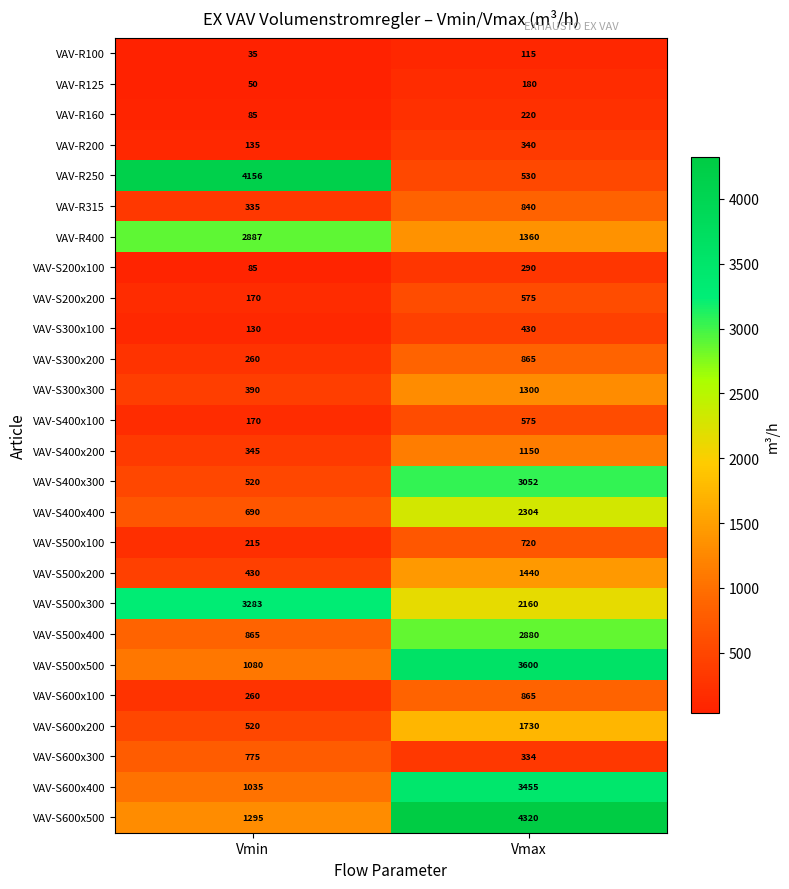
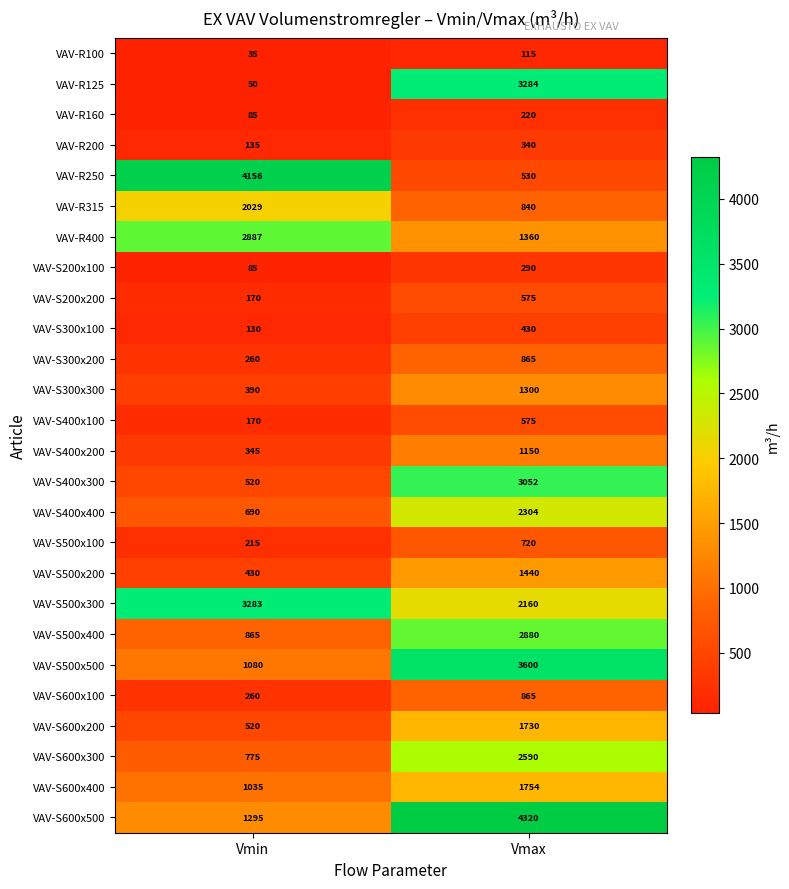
VAV-R125, Vmax: 180 -> 3284
VAV-R315, Vmin: 335 -> 2029
VAV-S600x300, Vmax: 334 -> 2590
VAV-S600x400, Vmax: 3455 -> 1754
